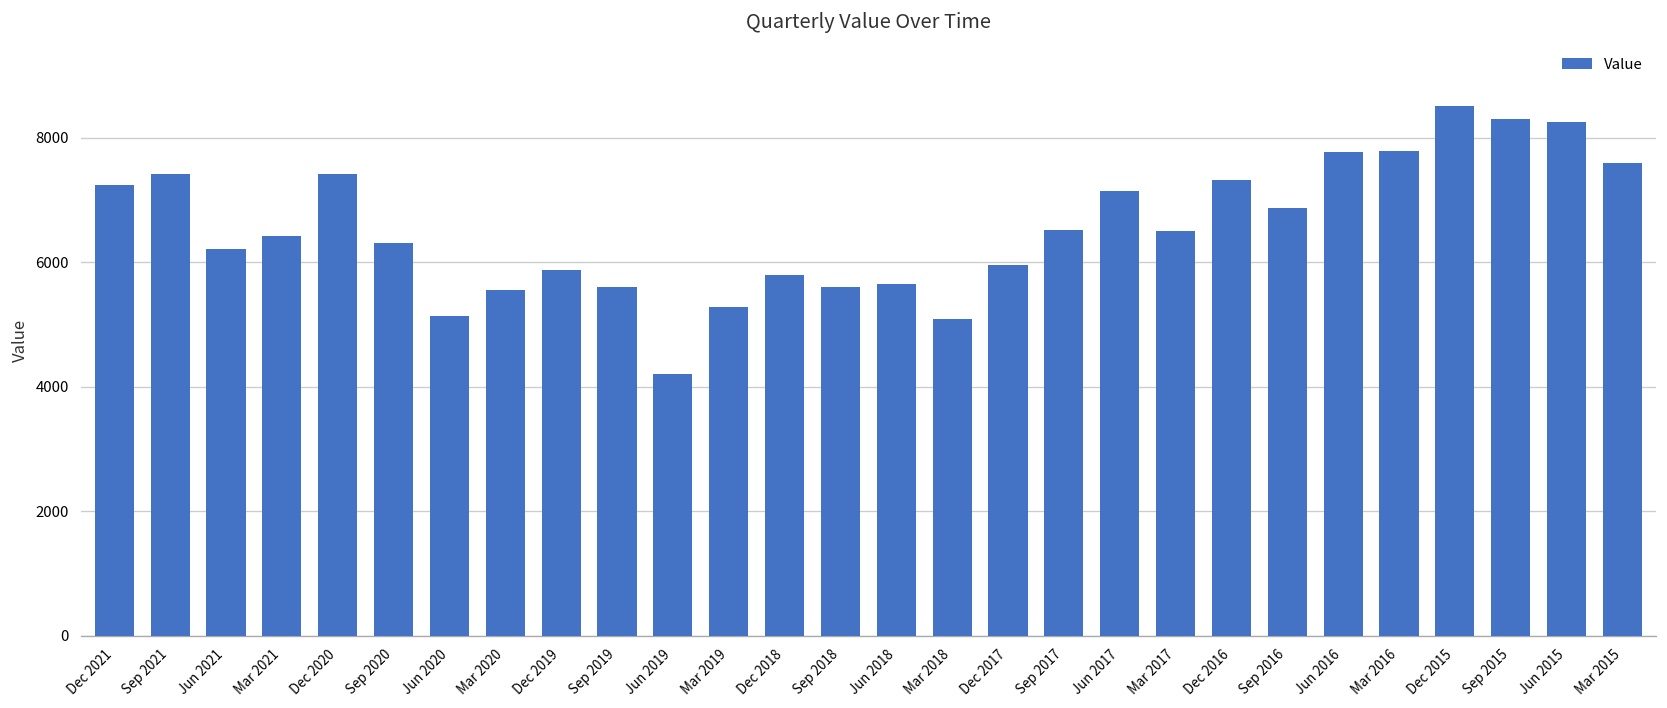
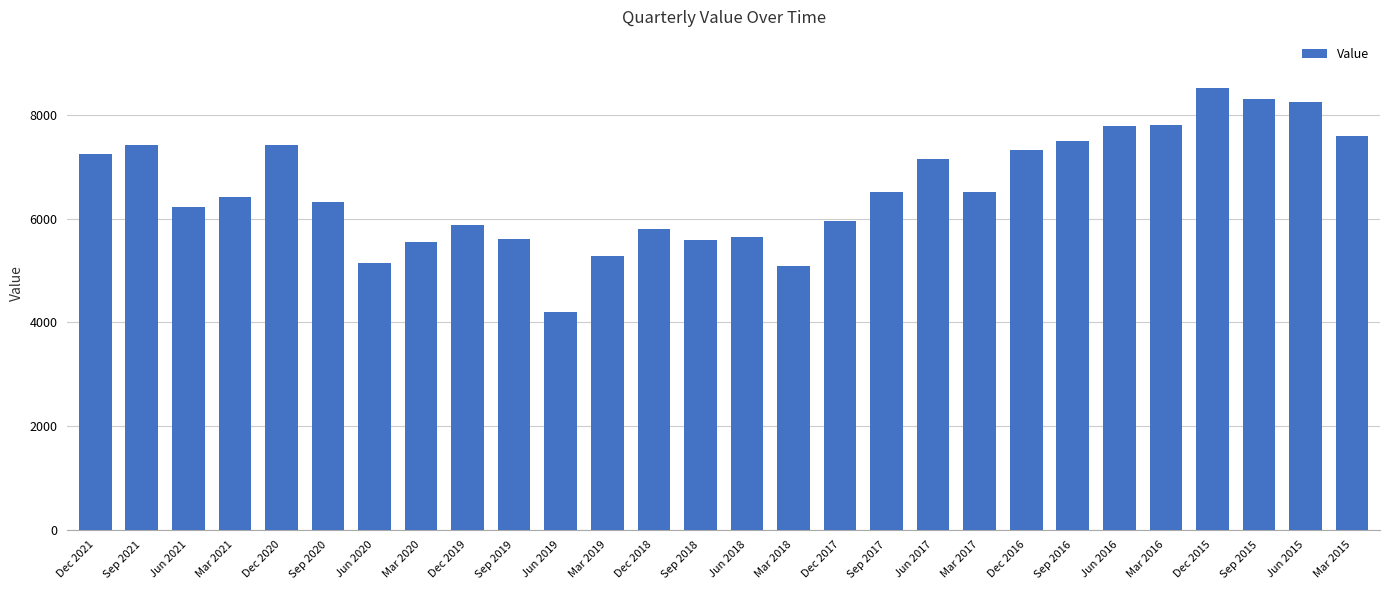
Sep 2016: 6900 -> 7500
